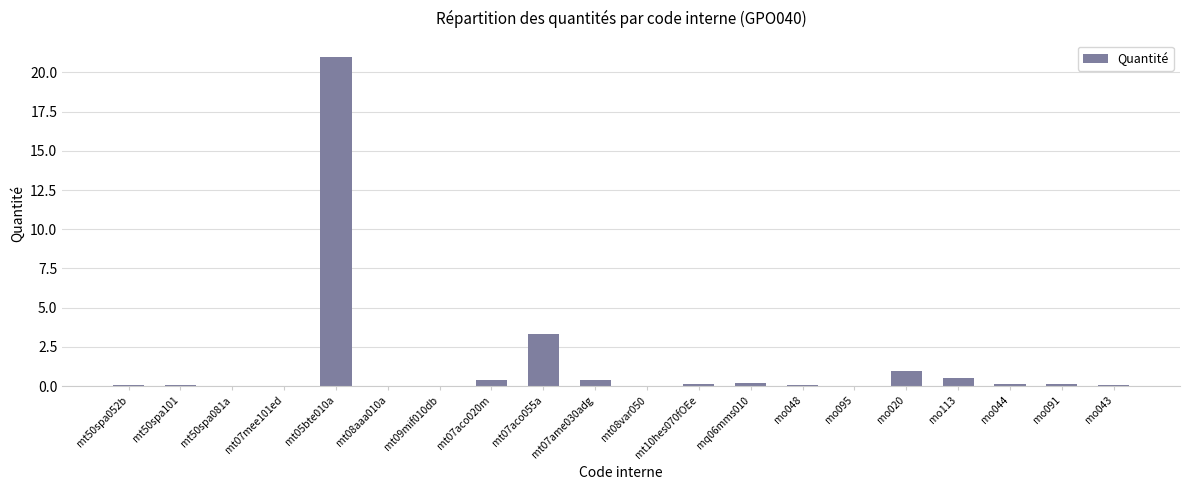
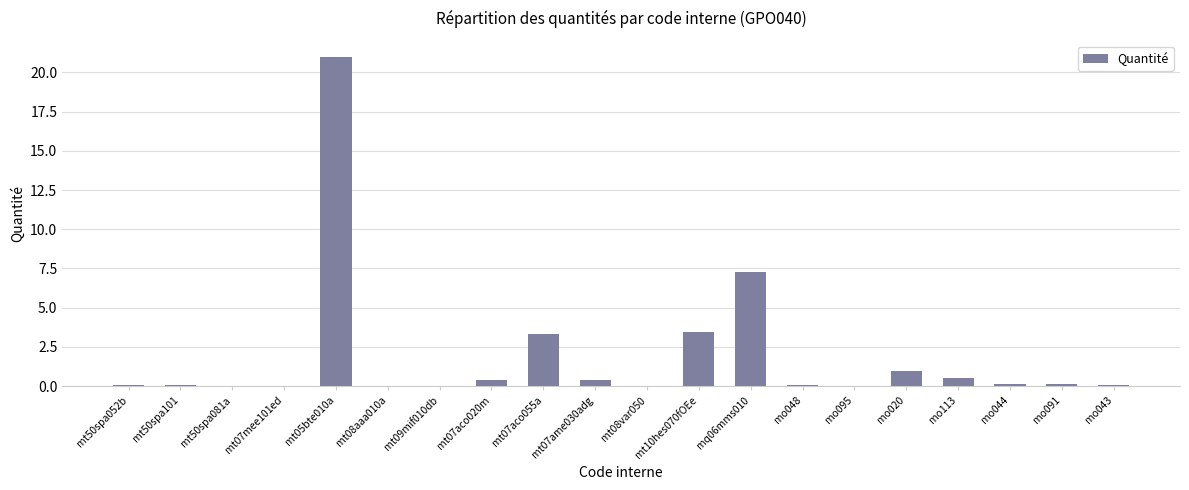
mt10hes070fOEe: 0.1 -> 3.5
mq06mms010: 0.2 -> 7.3
